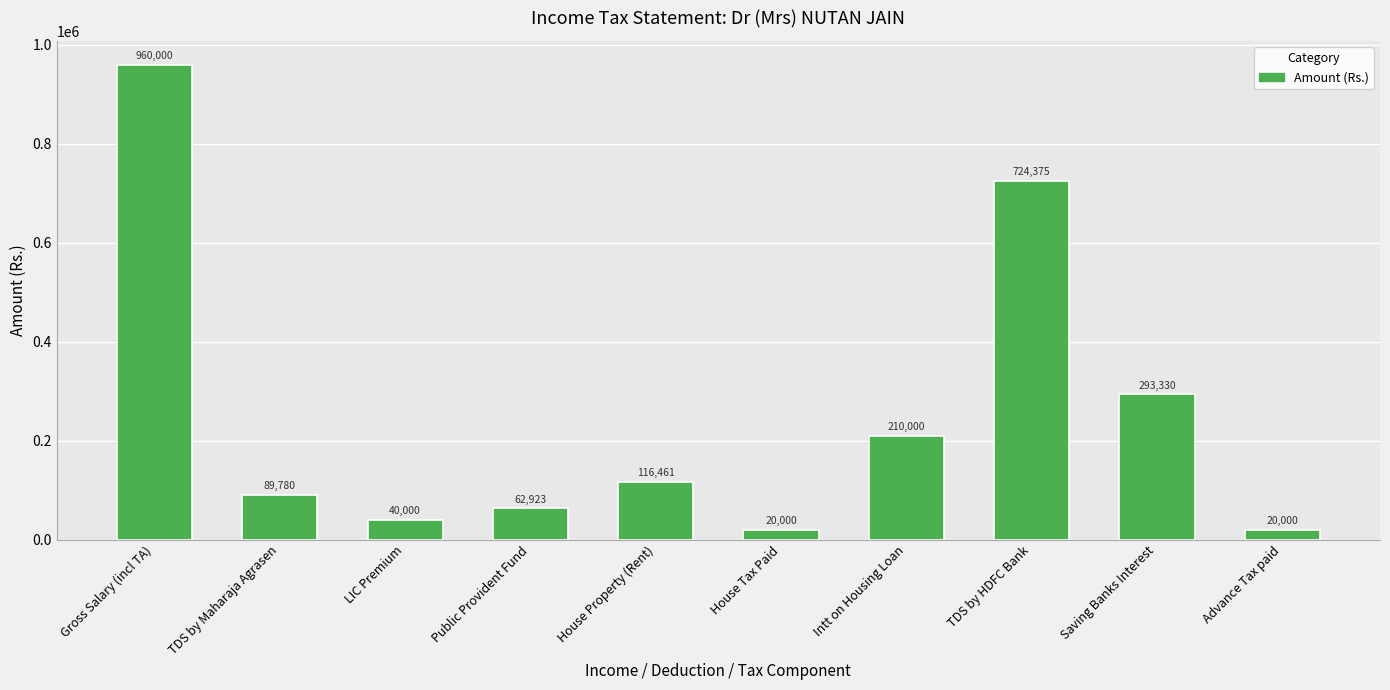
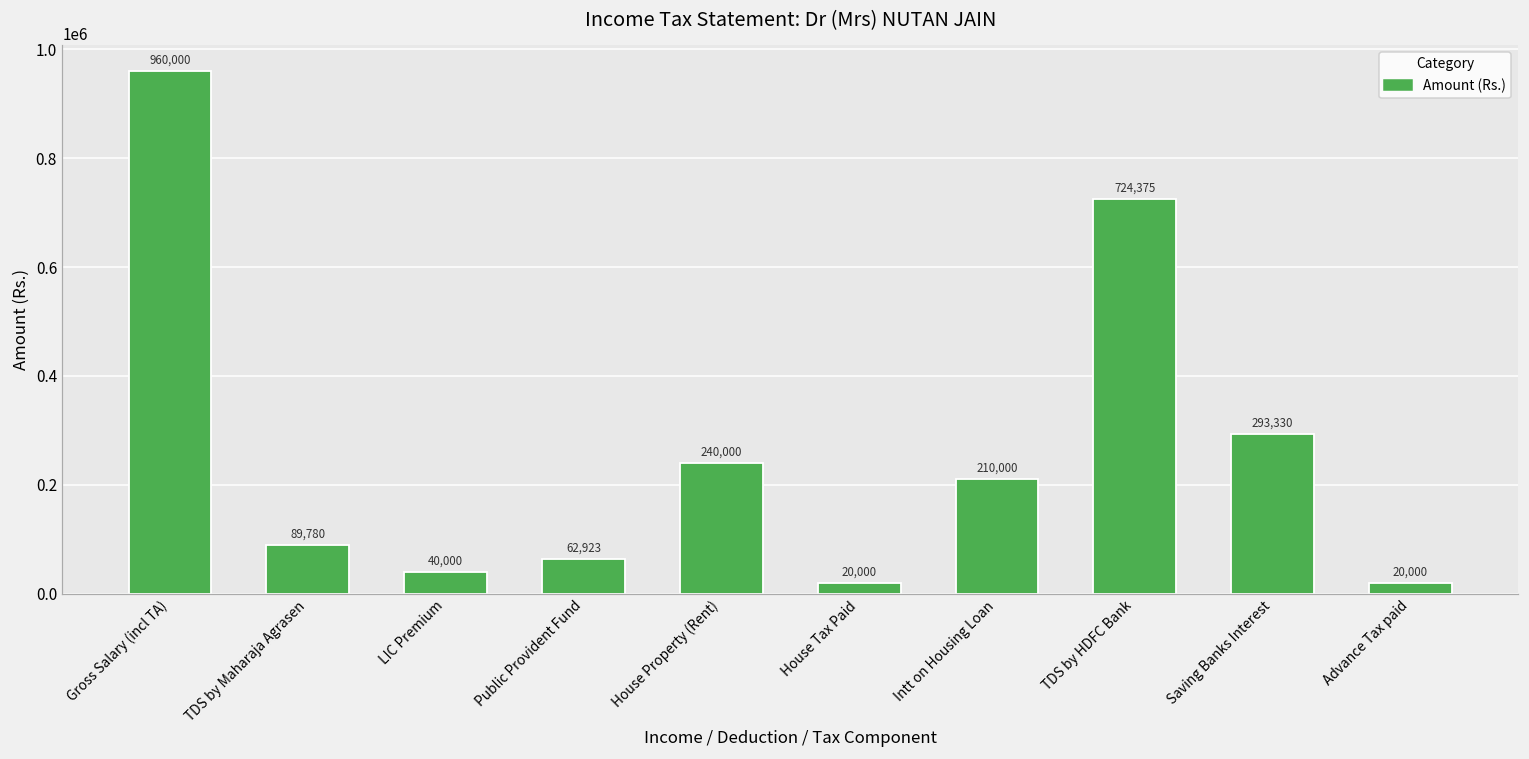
House Property (Rent): 116,461 -> 240,000
